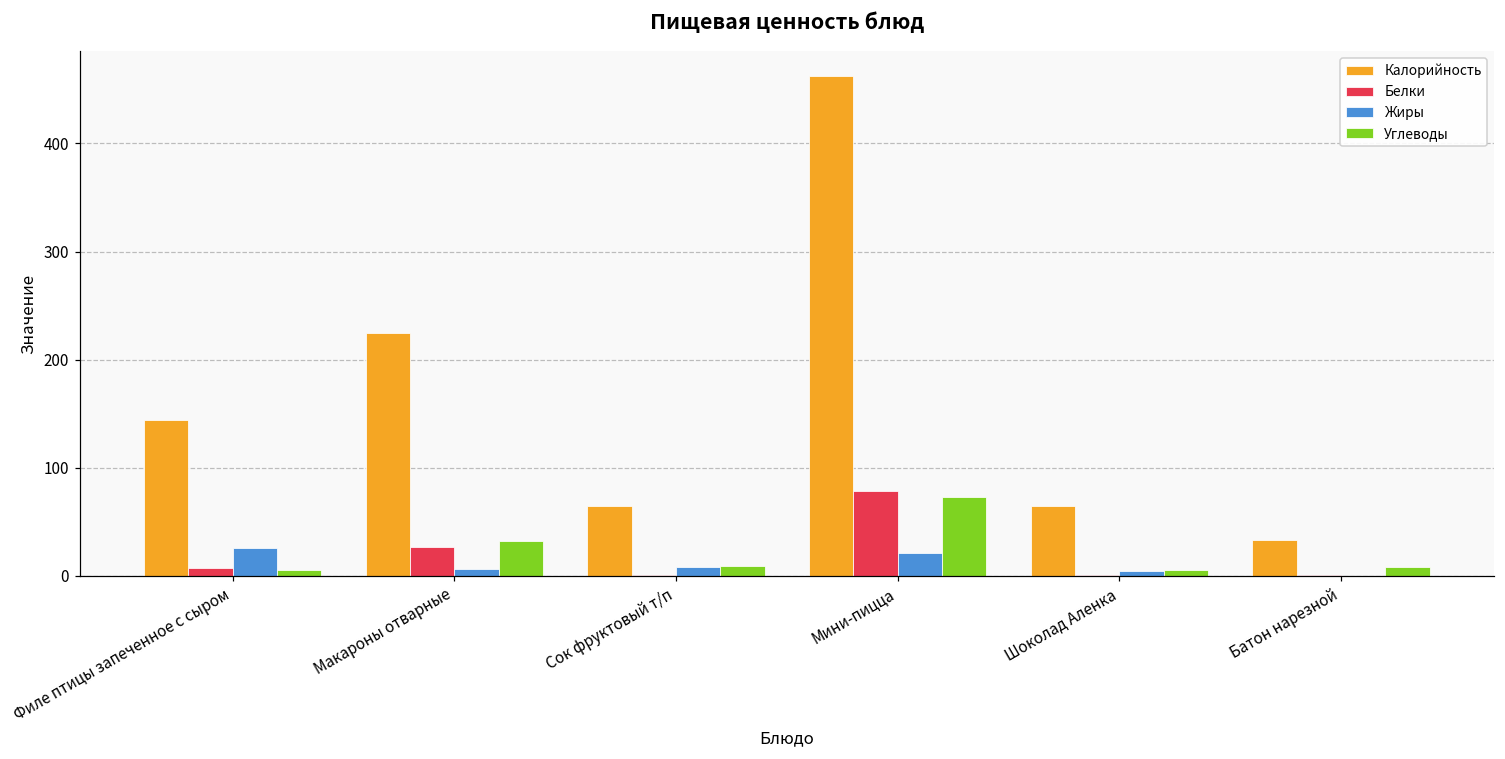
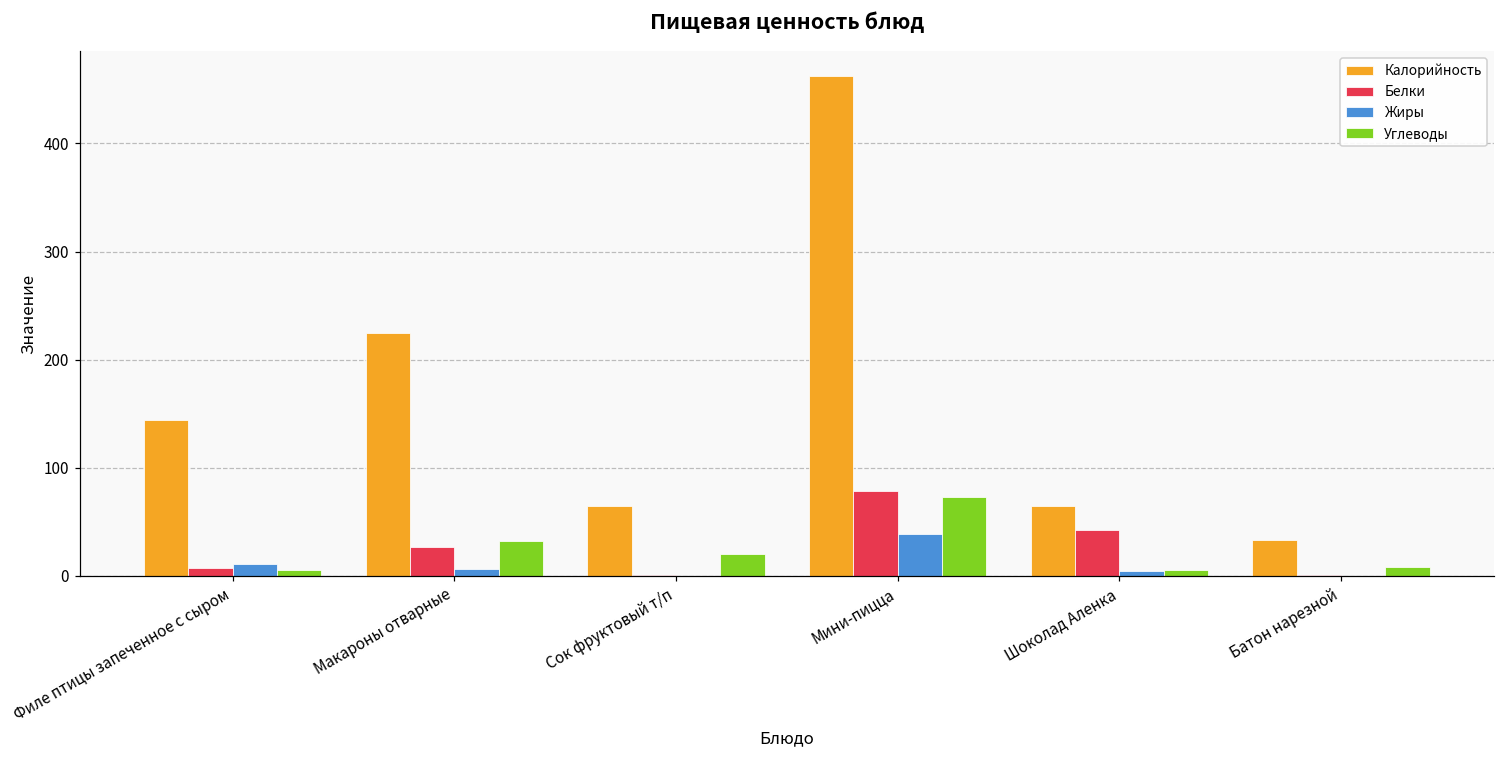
Жиры, Филе птицы запеченное с сыром: 30 -> 10
Жиры, Сок фруктовый т/п: 10 -> 0
Углеводы, Сок фруктовый т/п: 10 -> 20
Жиры, Мини-пицца: 20 -> 40
Белки, Шоколад Аленка: 0 -> 40
